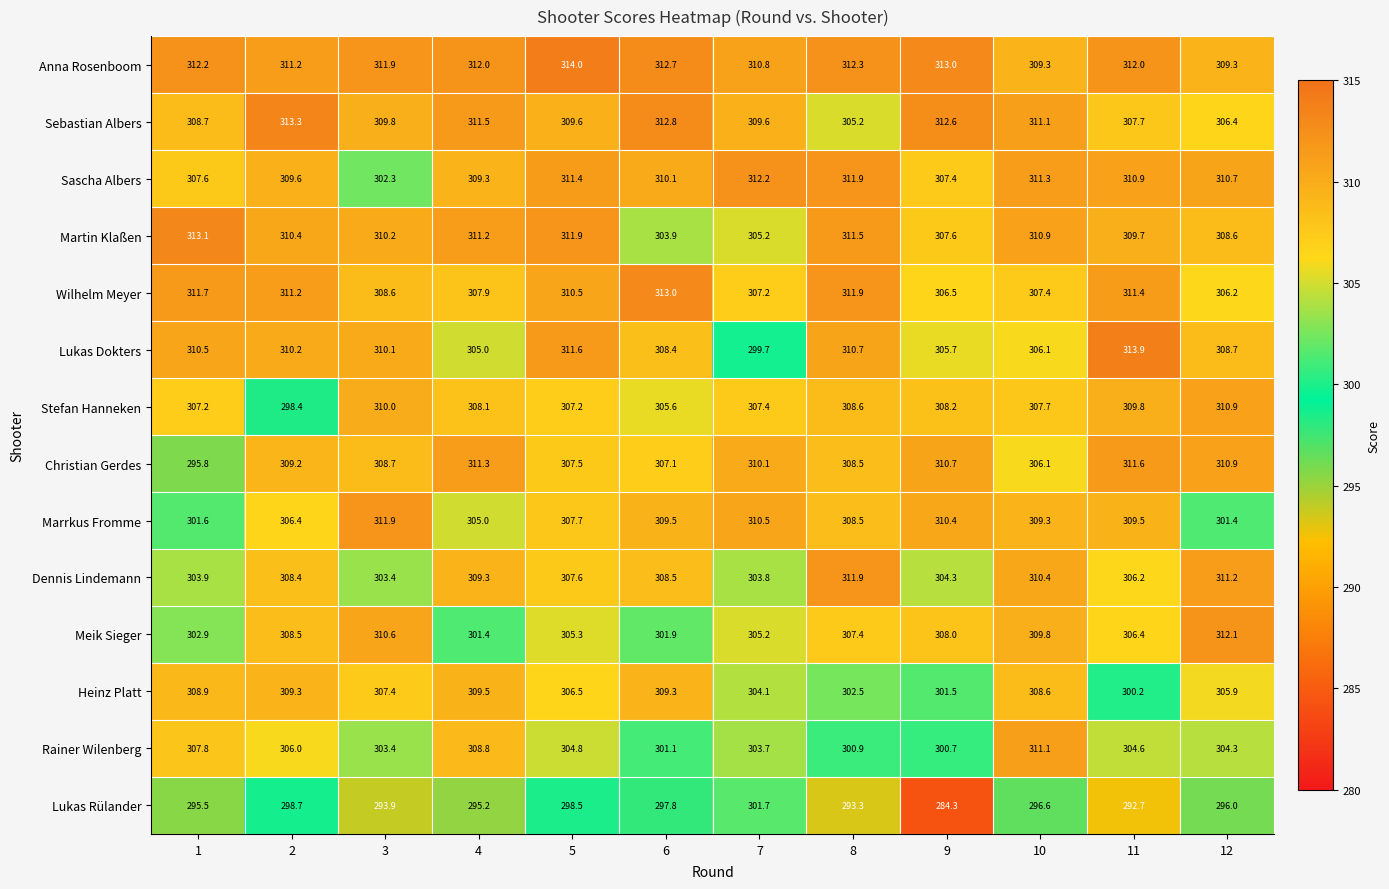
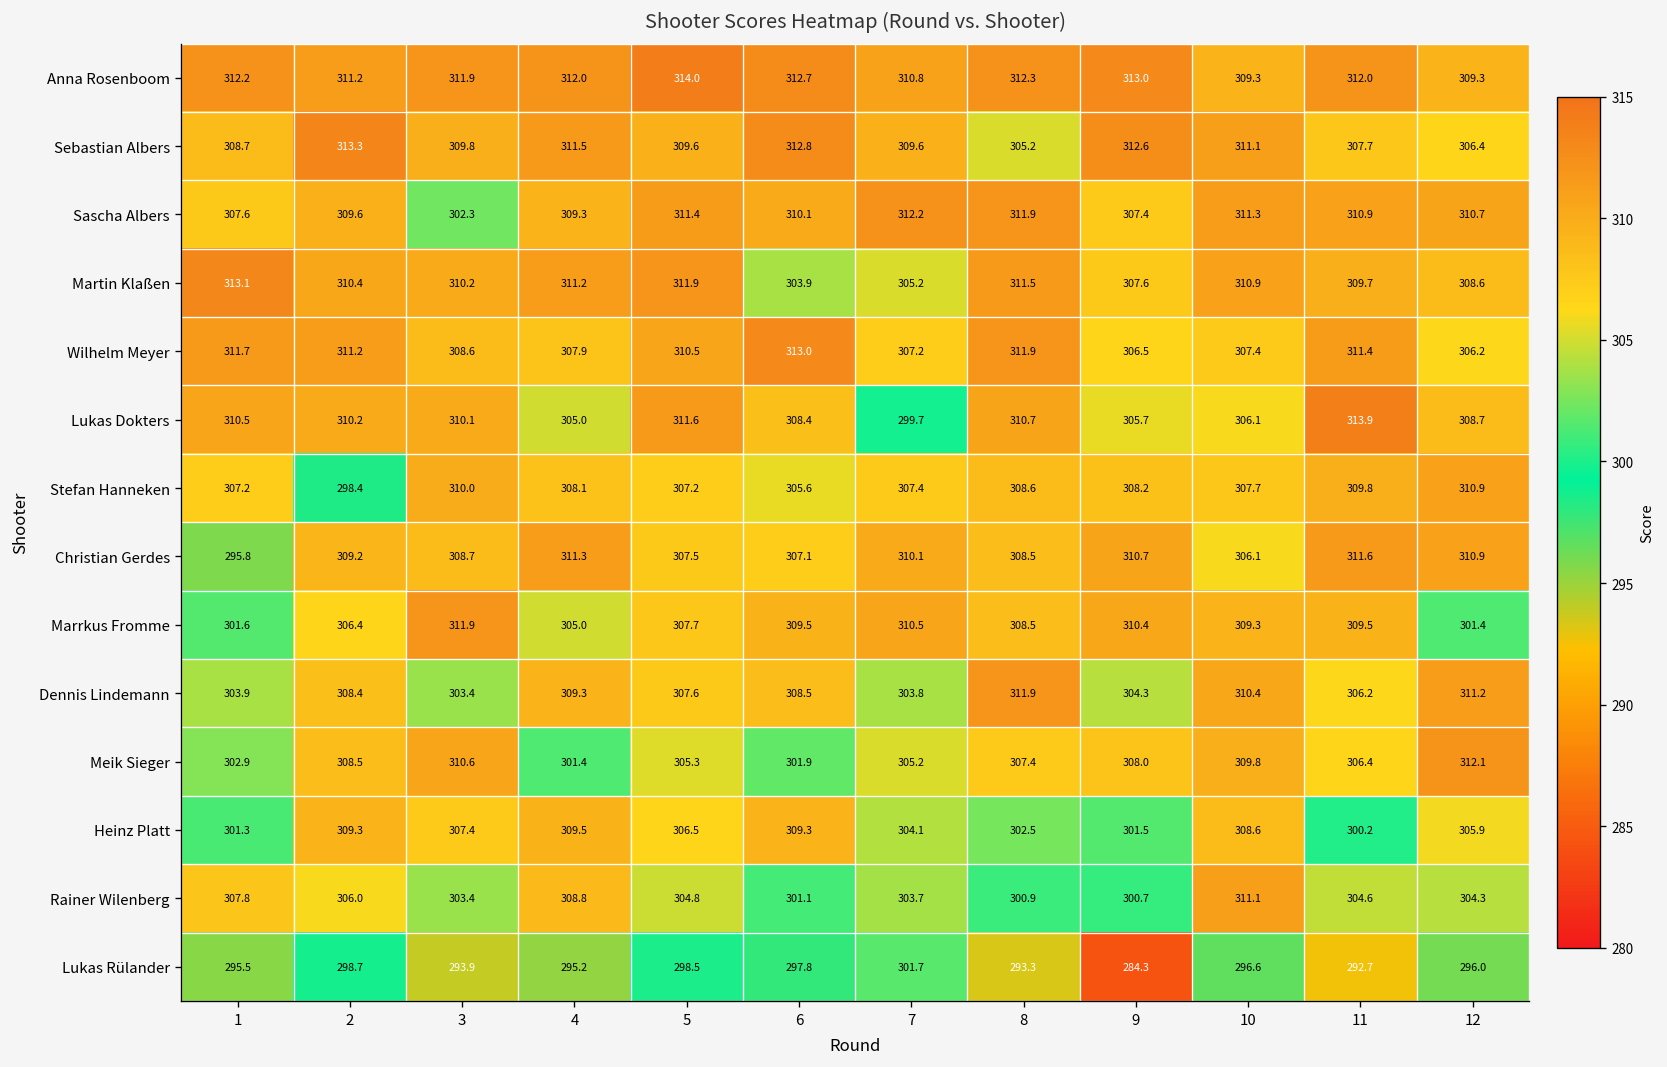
Heinz Platt, 1: 308.9 -> 301.3
